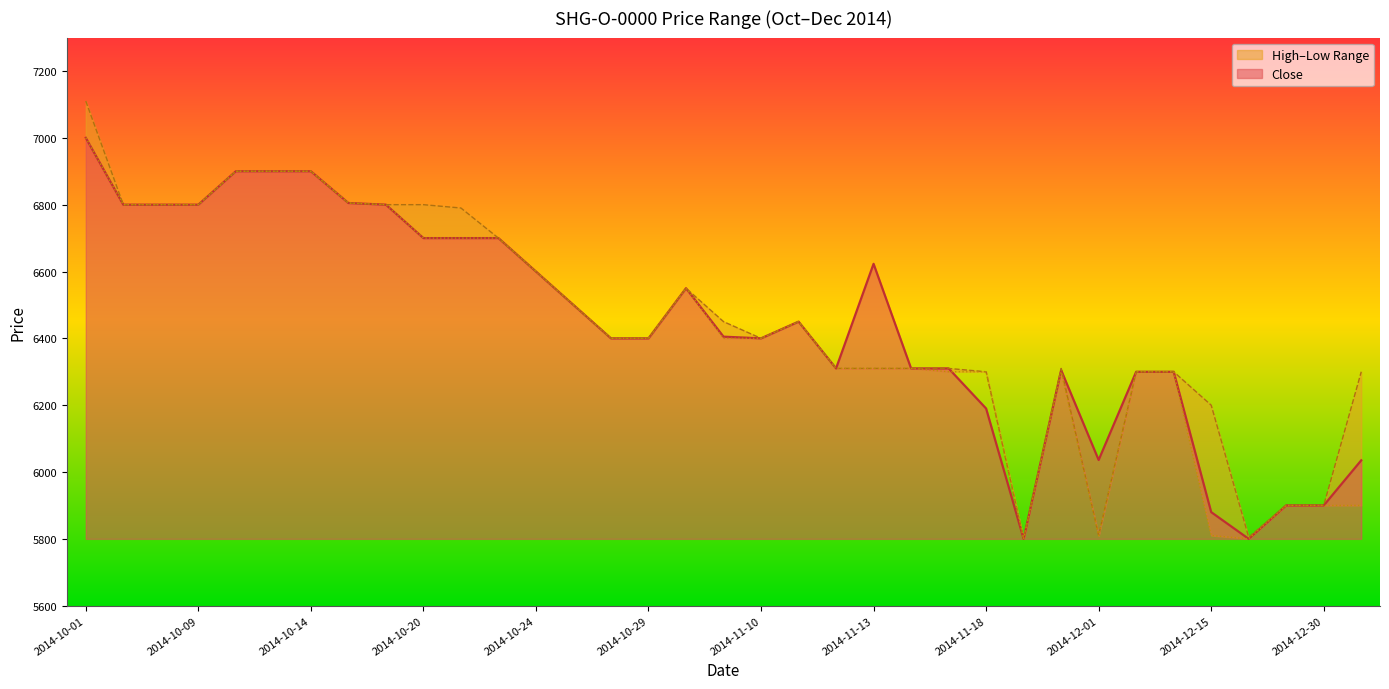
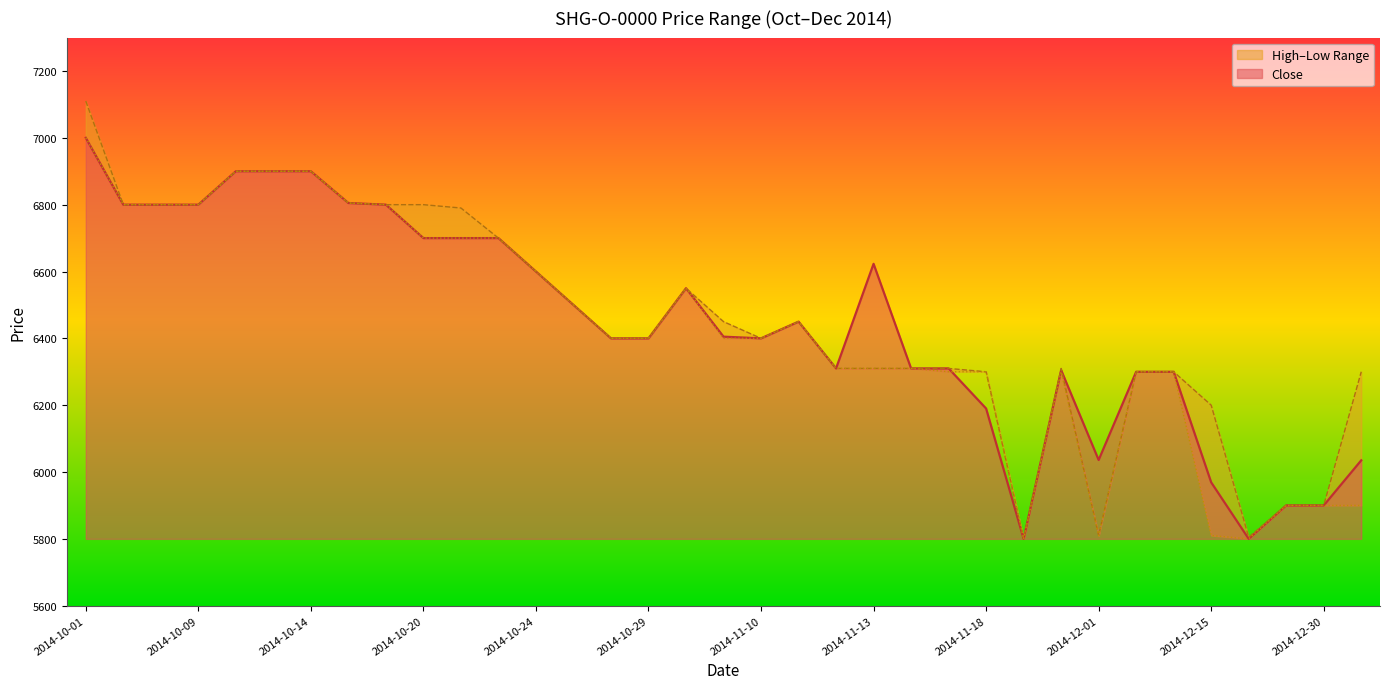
Close, 2014-12-15: 5880 -> 5970
